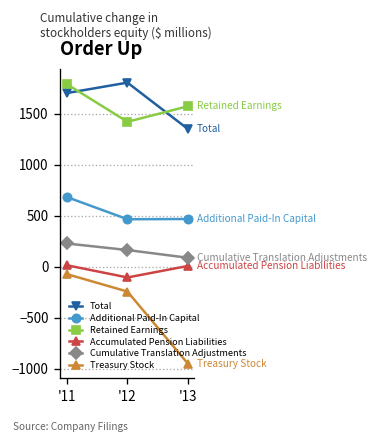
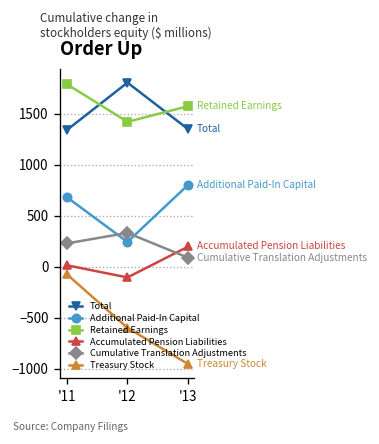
Total, '11: 1700 -> 1300
Additional Paid-In Capital, '12: 500 -> 200
Cumulative Translation Adjustments, '12: 200 -> 300
Treasury Stock, '12: -200 -> -600
Additional Paid-In Capital, '13: 500 -> 800
Accumulated Pension Liabilities, '13: 0 -> 200
